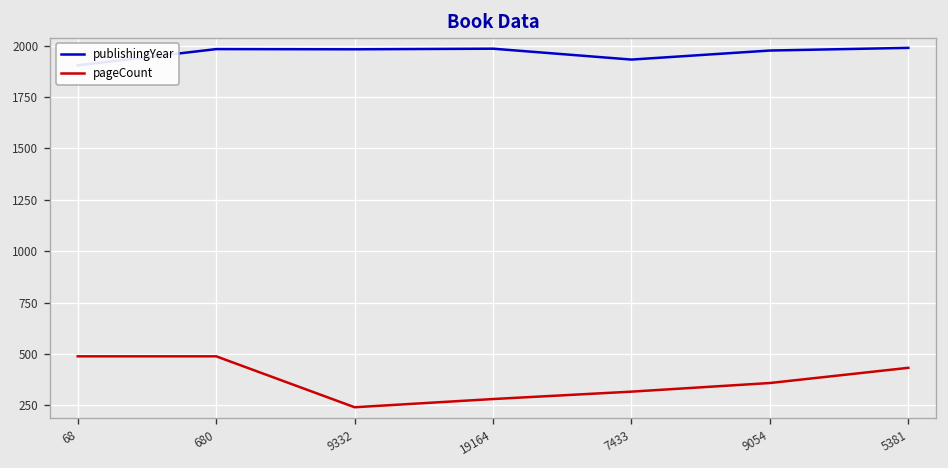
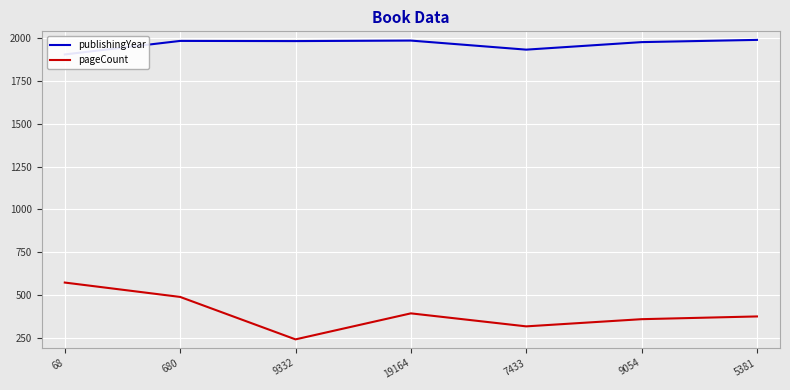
pageCount, 68: 490 -> 570
pageCount, 19164: 280 -> 390
pageCount, 5381: 430 -> 370
